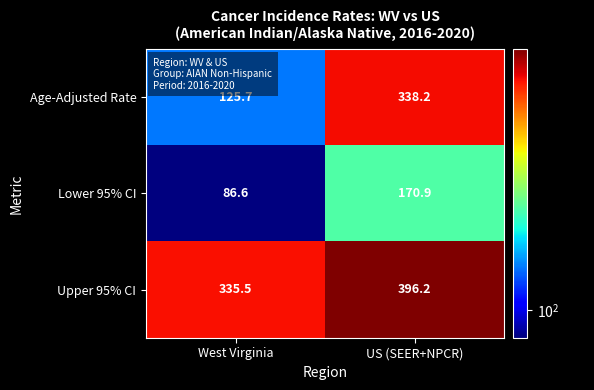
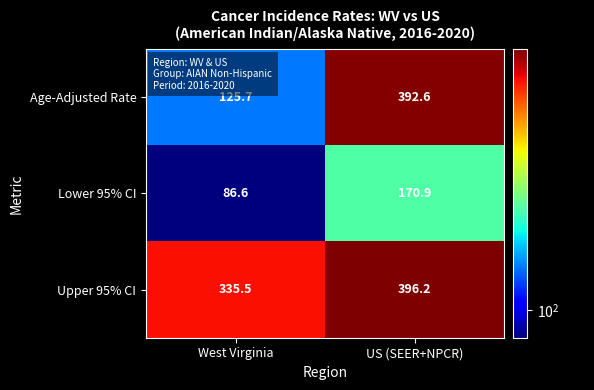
Age-Adjusted Rate, US (SEER+NPCR): 338.2 -> 392.6
